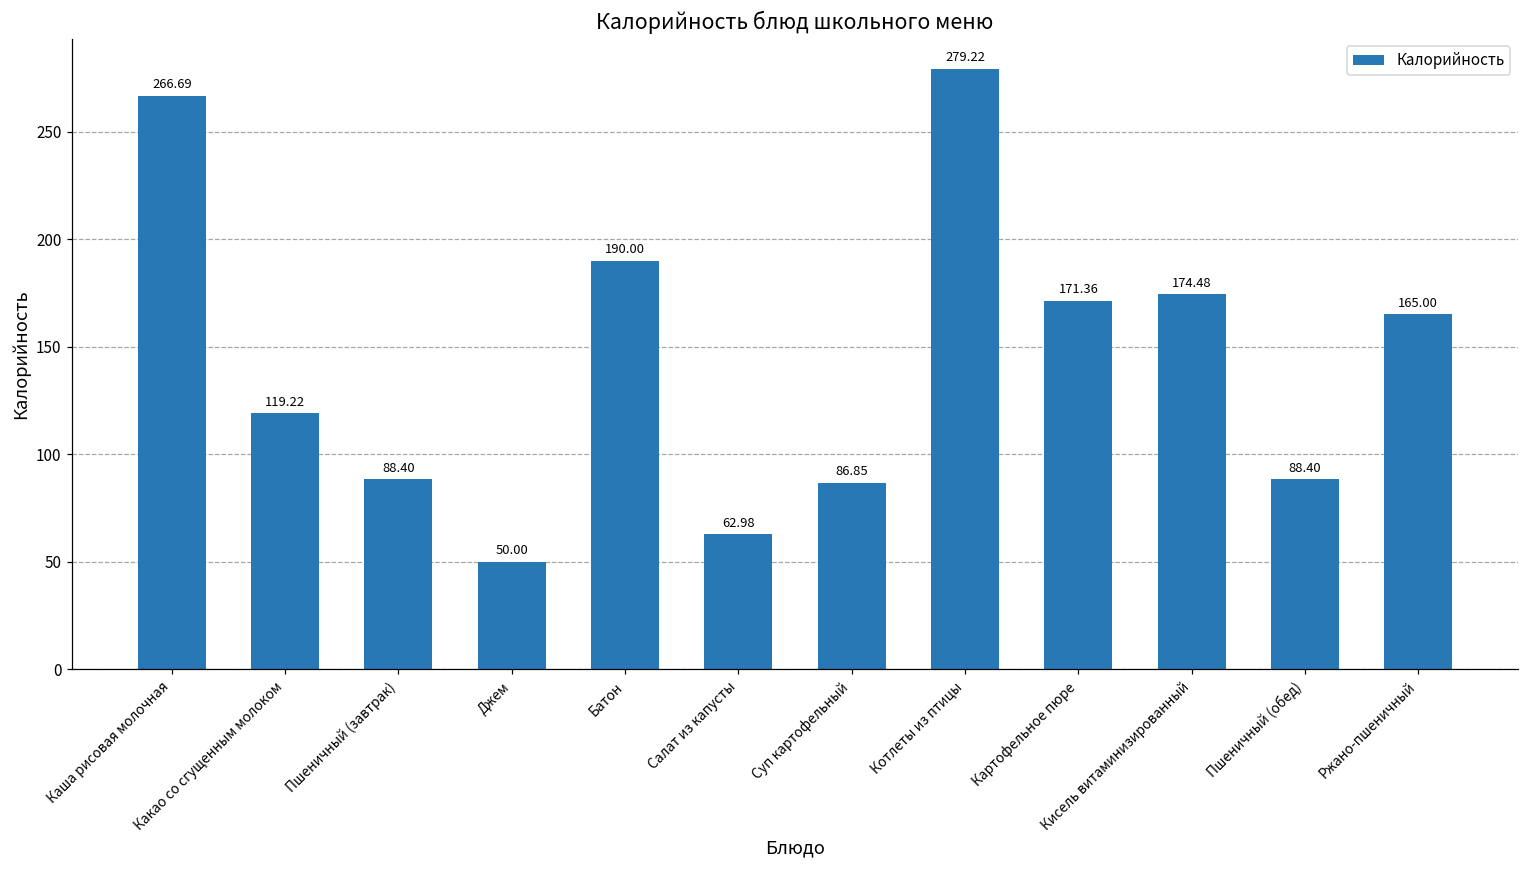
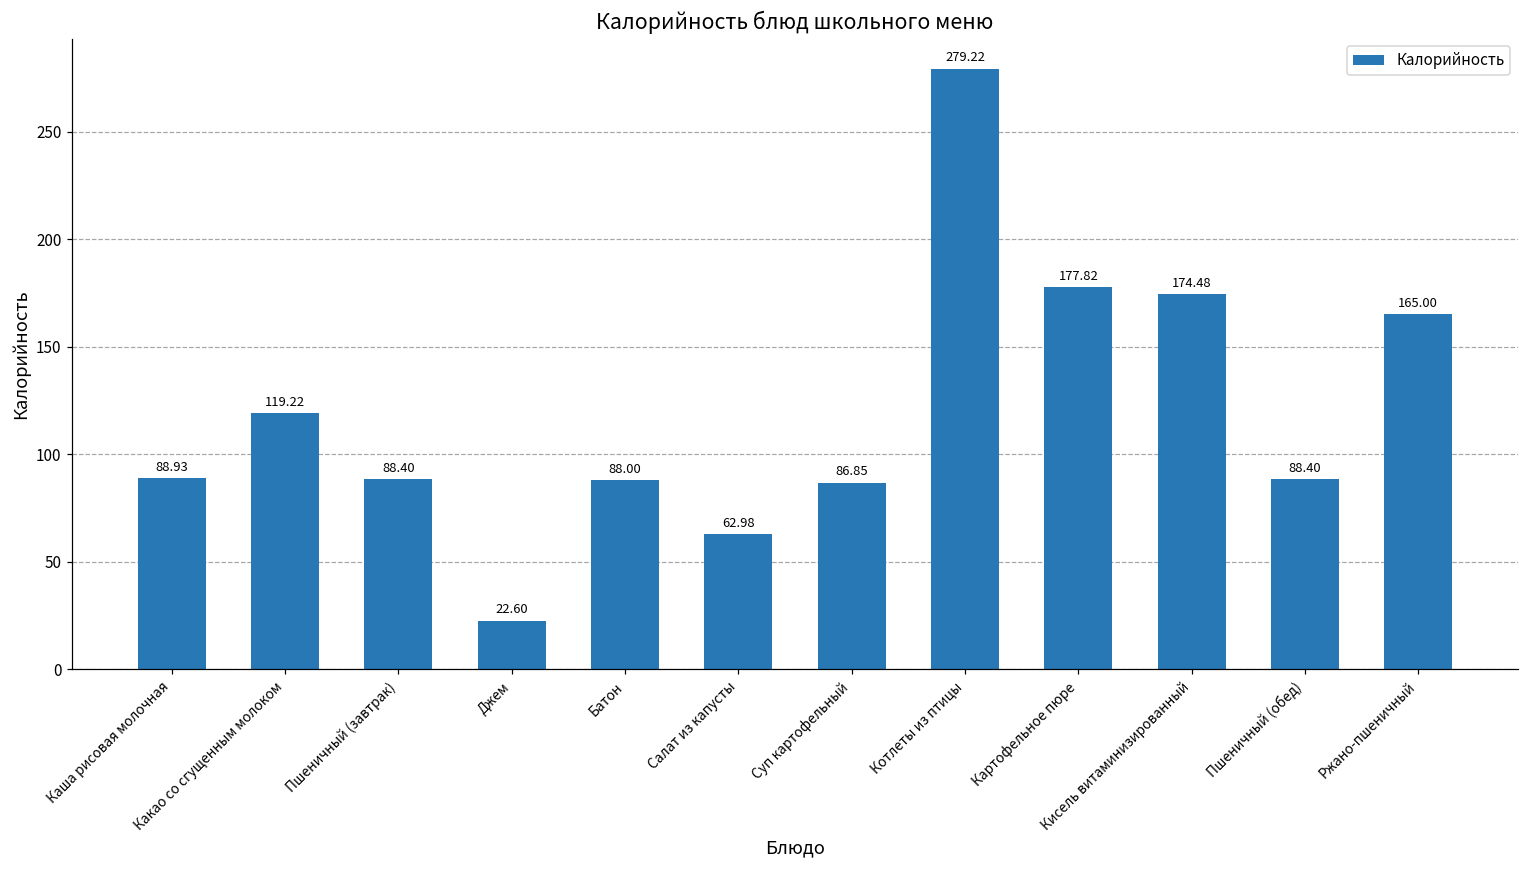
Каша рисовая молочная: 266.69 -> 88.93
Джем: 50.00 -> 22.60
Батон: 190.00 -> 88.00
Картофельное пюре: 171.36 -> 177.82
